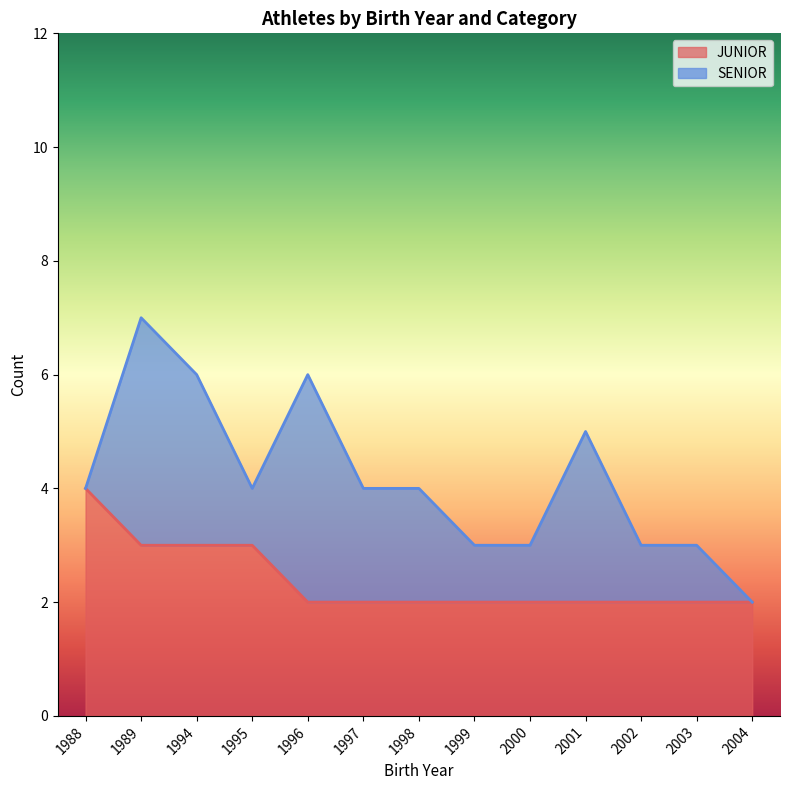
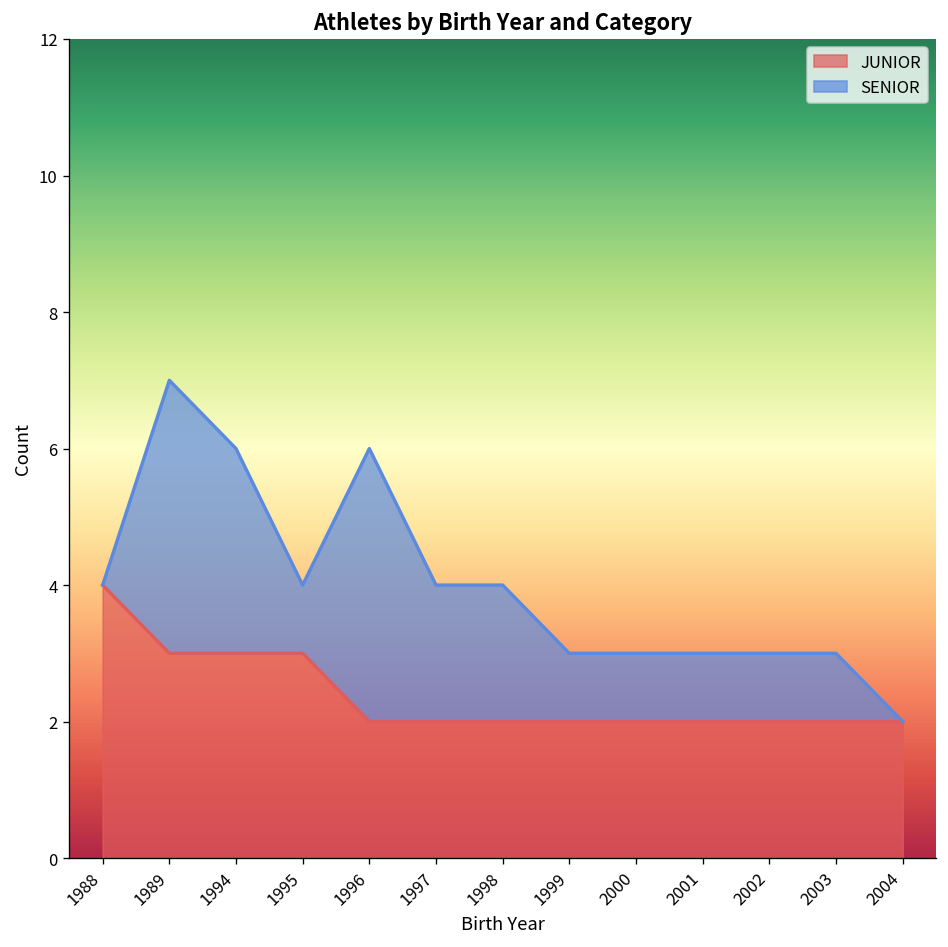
SENIOR, 2001: 3 -> 1
